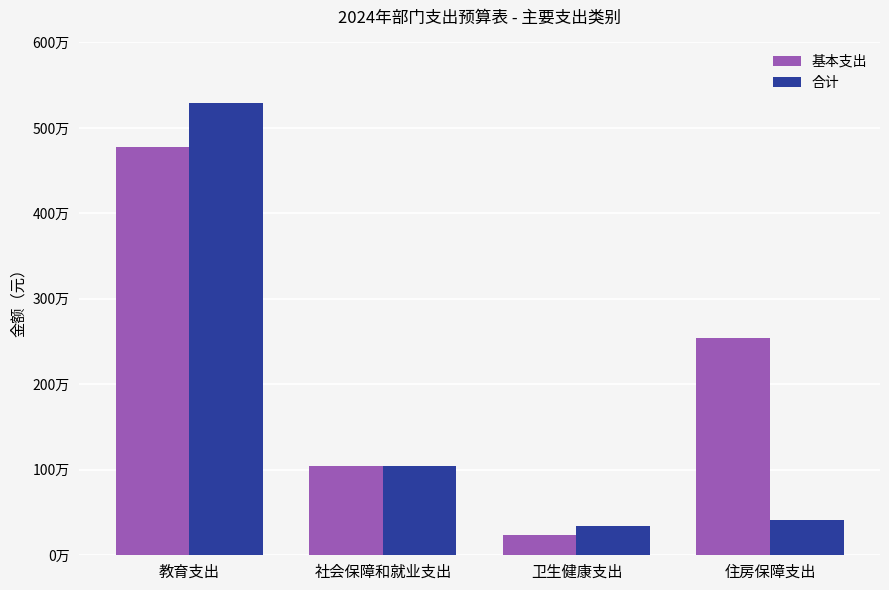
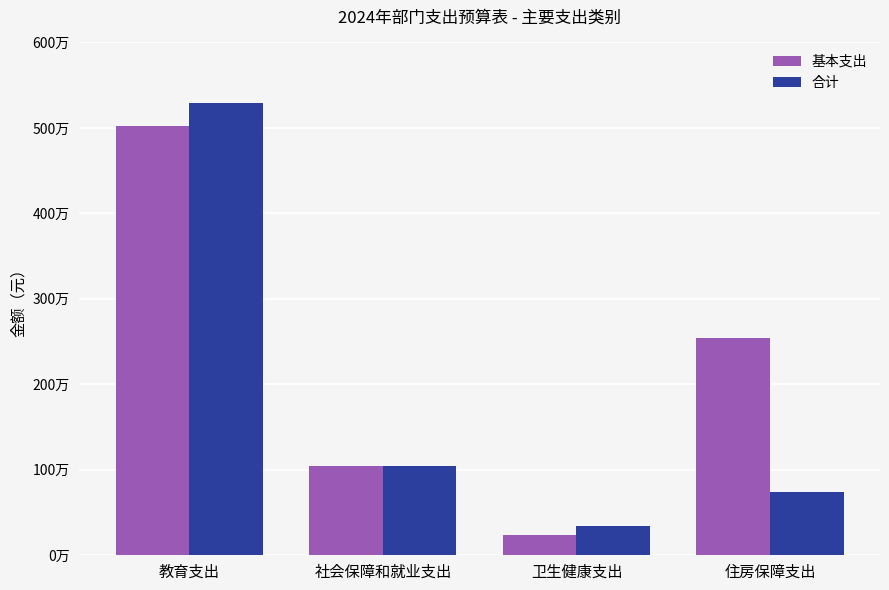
基本支出, 教育支出: 480万 -> 500万
合计, 住房保障支出: 40万 -> 70万
